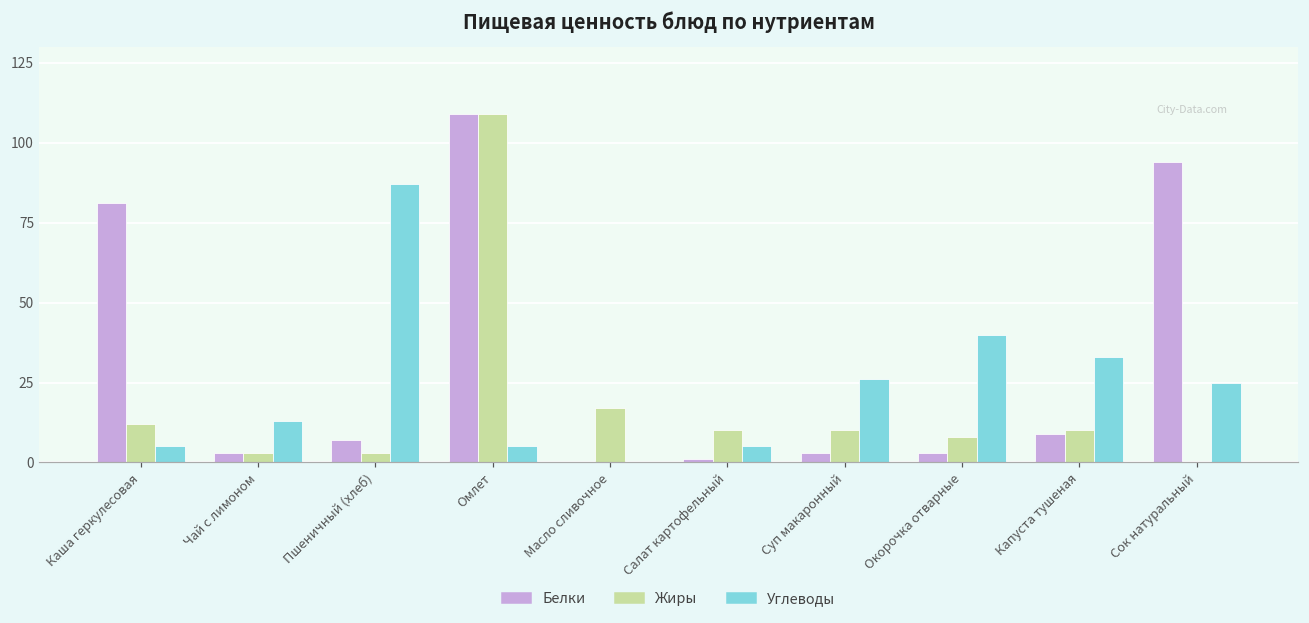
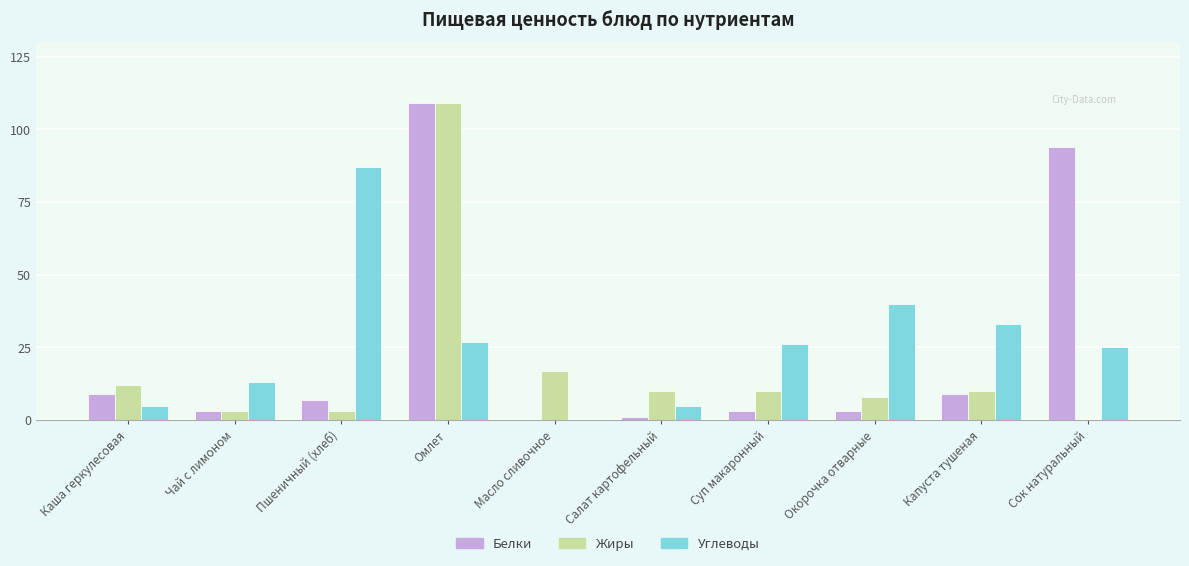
Белки, Каша геркулесовая: 81 -> 9
Углеводы, Омлет: 5 -> 27
